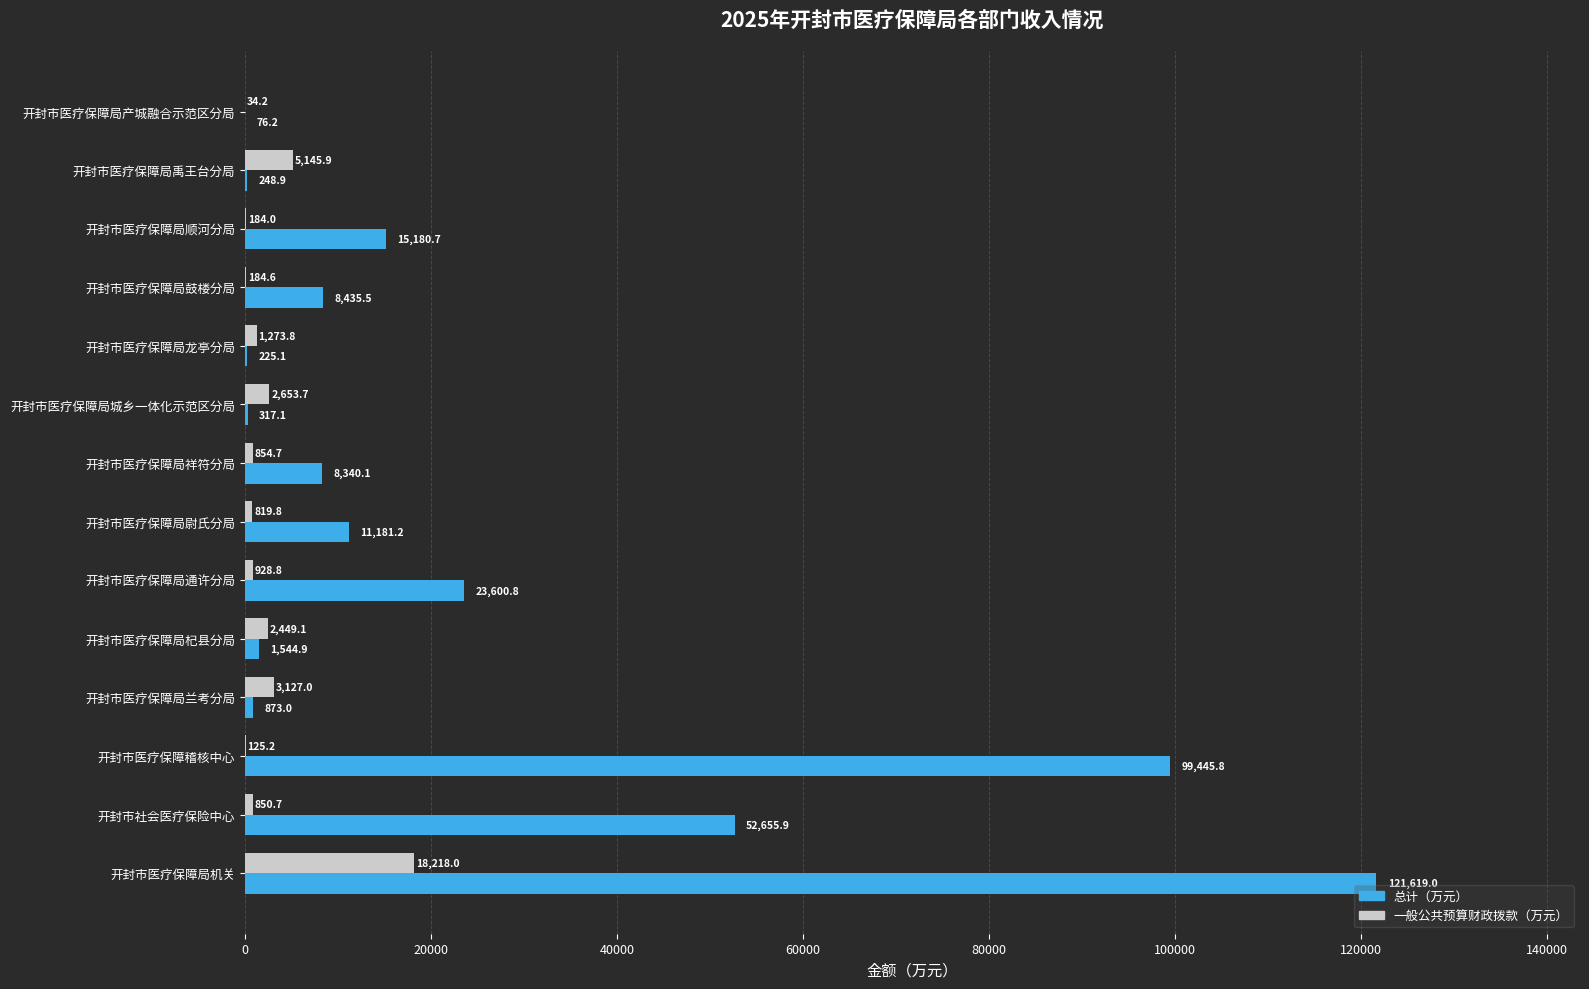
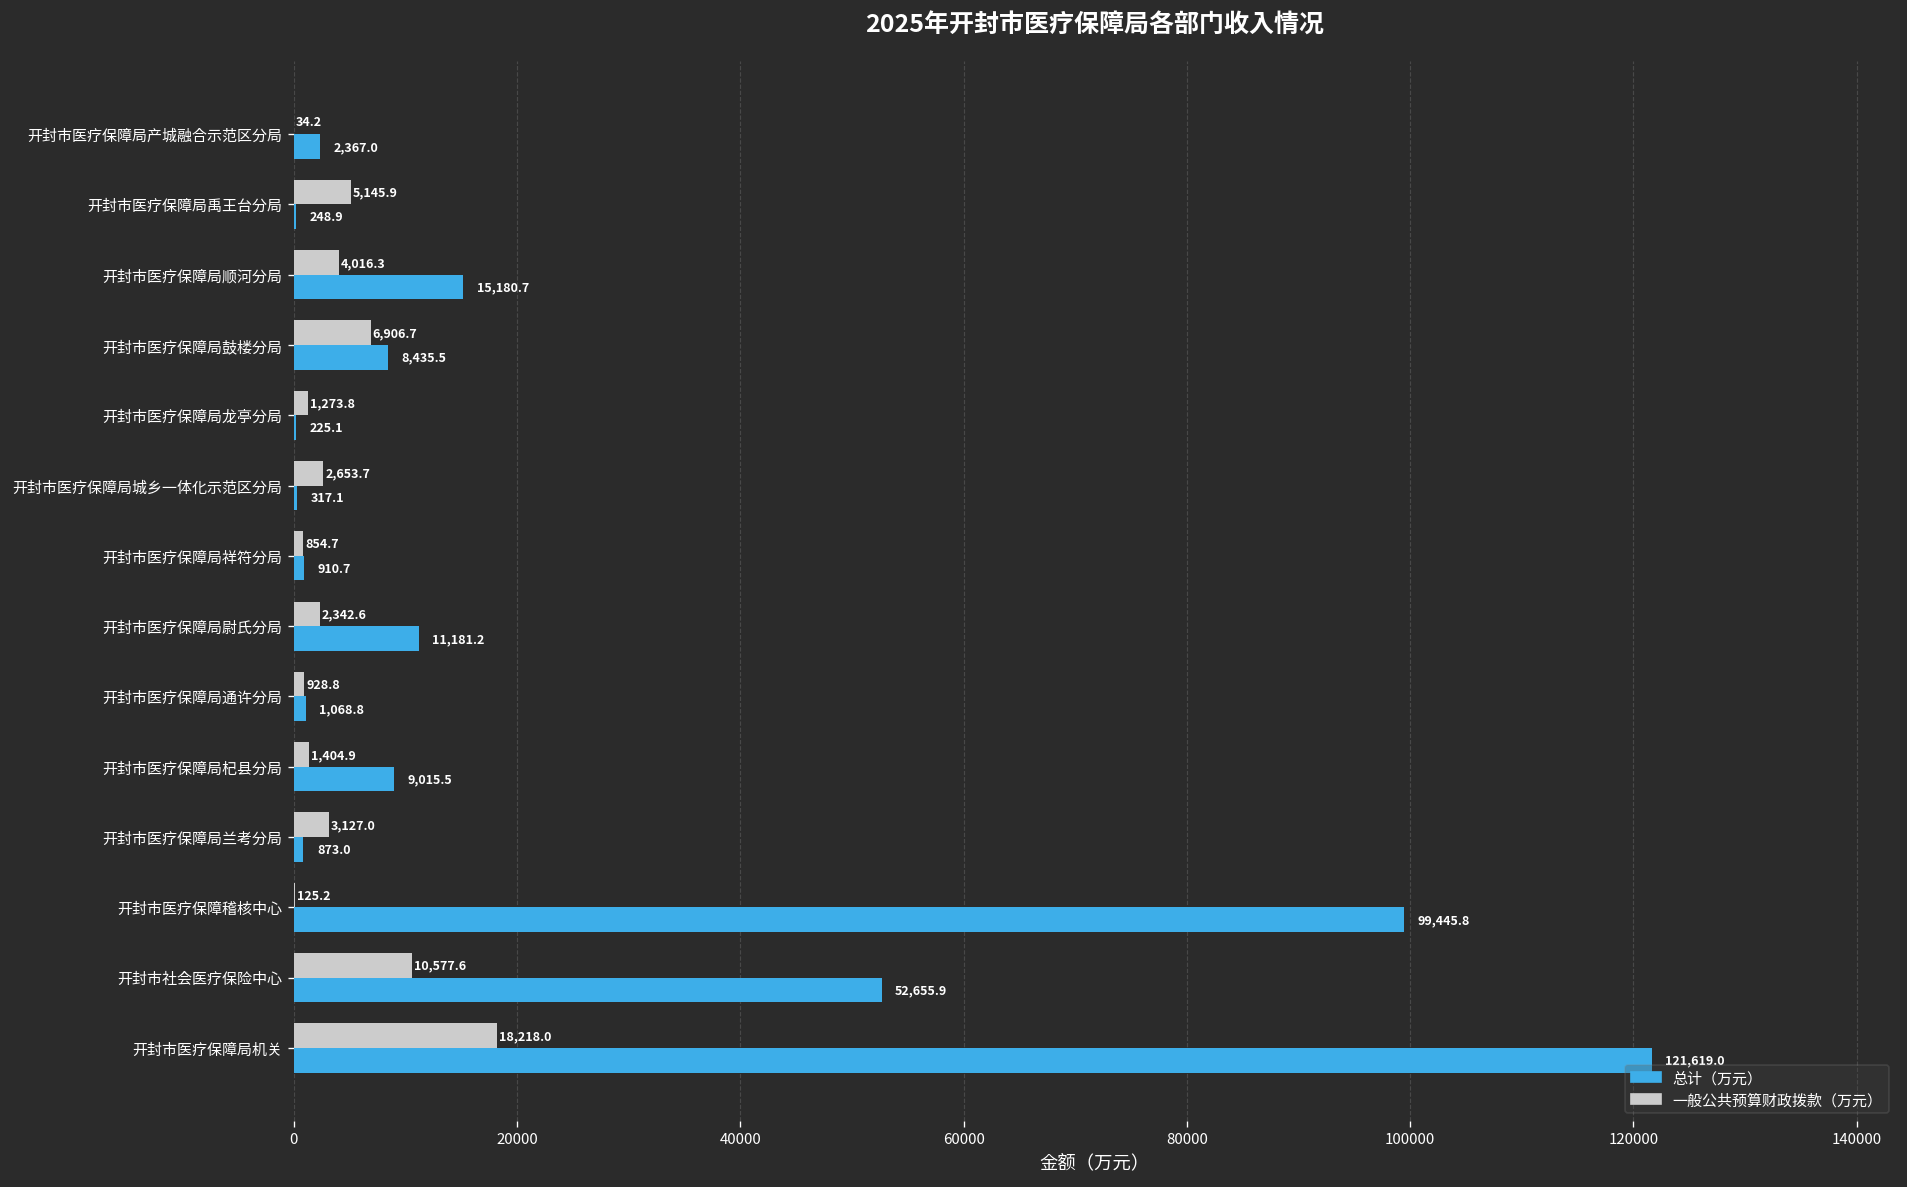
总计（万元）, 开封市医疗保障局产城融合示范区分局: 76.2 -> 2,367.0
一般公共预算财政拨款（万元）, 开封市医疗保障局顺河分局: 184.0 -> 4,016.3
一般公共预算财政拨款（万元）, 开封市医疗保障局鼓楼分局: 184.6 -> 6,906.7
总计（万元）, 开封市医疗保障局祥符分局: 8,340.1 -> 910.7
一般公共预算财政拨款（万元）, 开封市医疗保障局尉氏分局: 819.8 -> 2,342.6
总计（万元）, 开封市医疗保障局通许分局: 23,600.8 -> 1,068.8
一般公共预算财政拨款（万元）, 开封市医疗保障局杞县分局: 2,449.1 -> 1,404.9
总计（万元）, 开封市医疗保障局杞县分局: 1,544.9 -> 9,015.5
一般公共预算财政拨款（万元）, 开封市社会医疗保险中心: 850.7 -> 10,577.6
